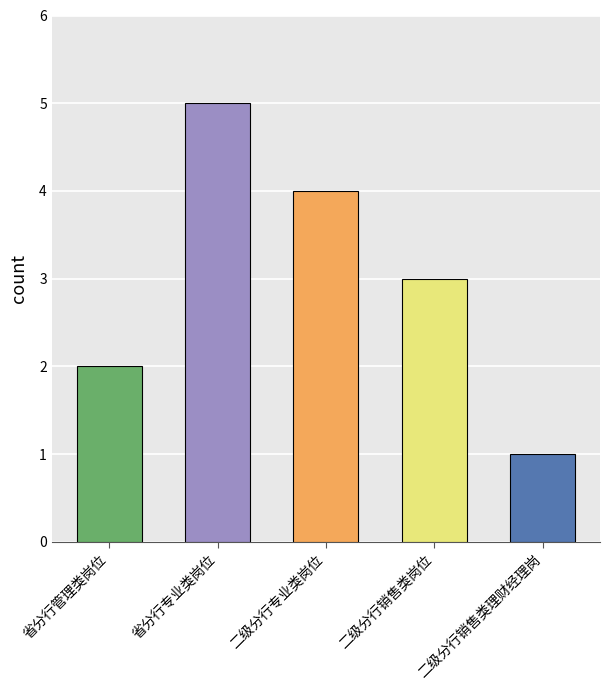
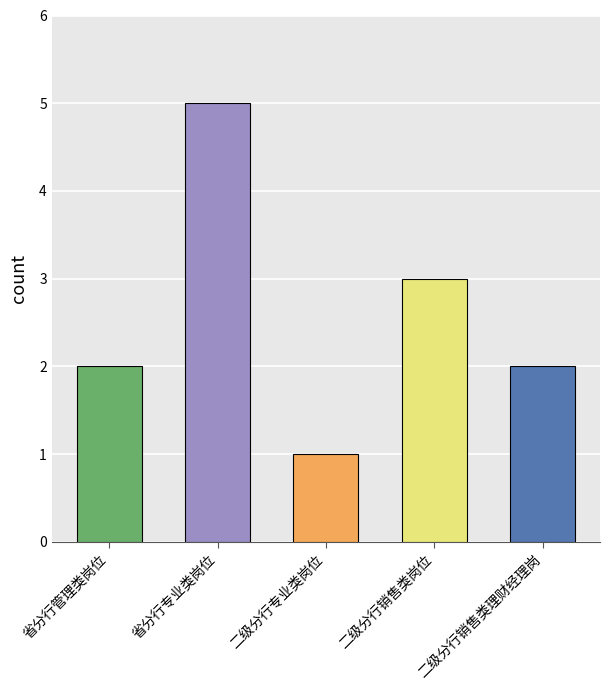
二级分行专业类岗位: 4 -> 1
二级分行销售类理财经理岗: 1 -> 2
